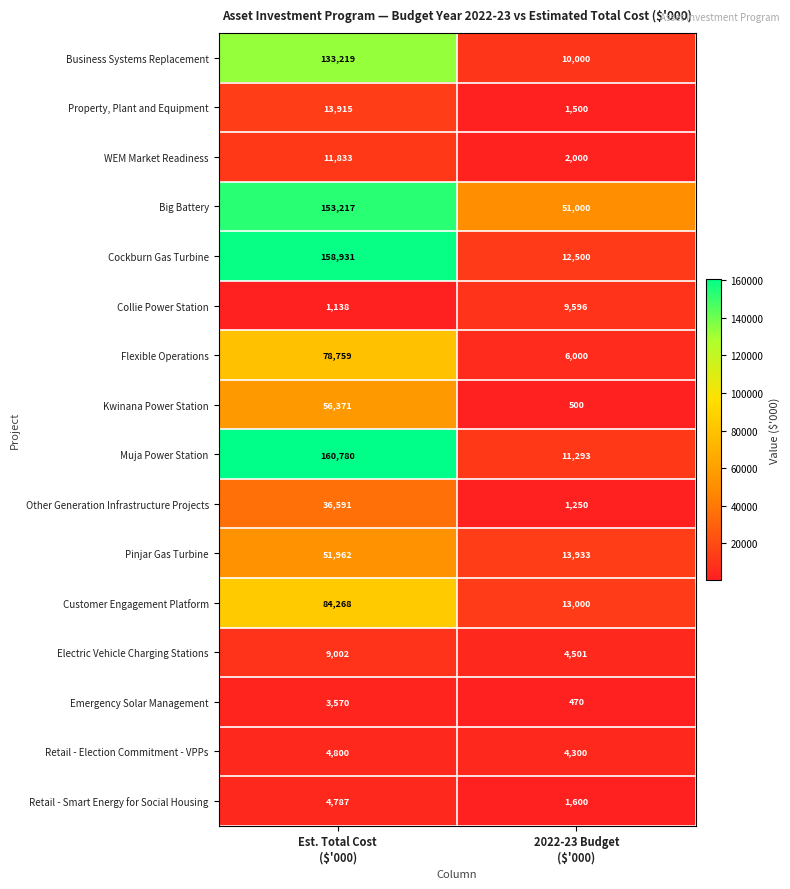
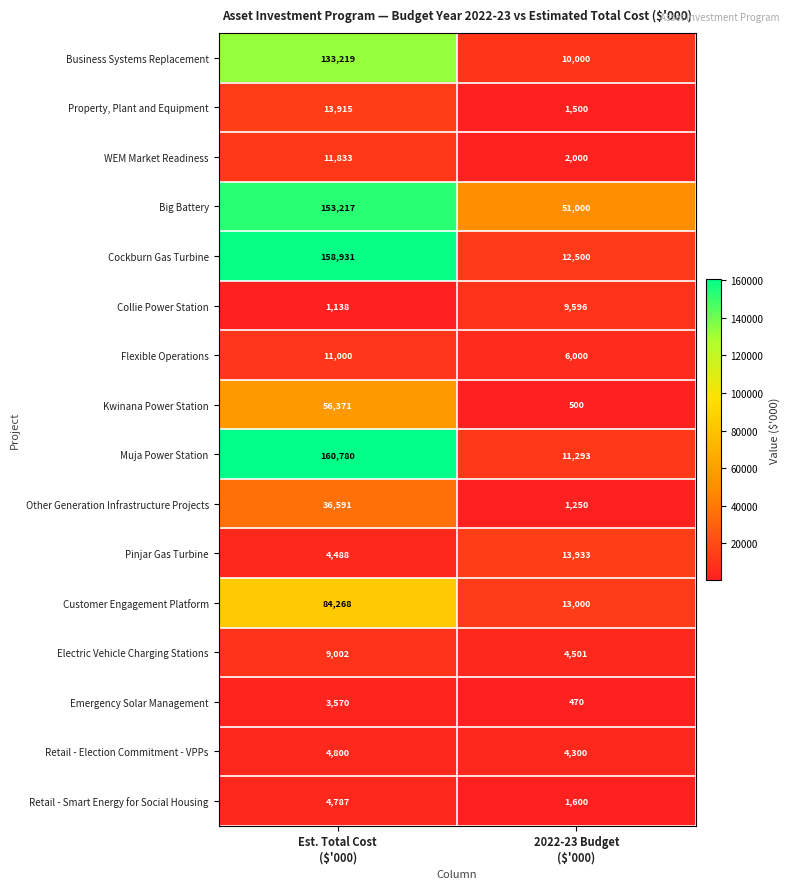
Flexible Operations, Est. Total Cost ($'000): 78,759 -> 11,000
Pinjar Gas Turbine, Est. Total Cost ($'000): 51,962 -> 4,488
